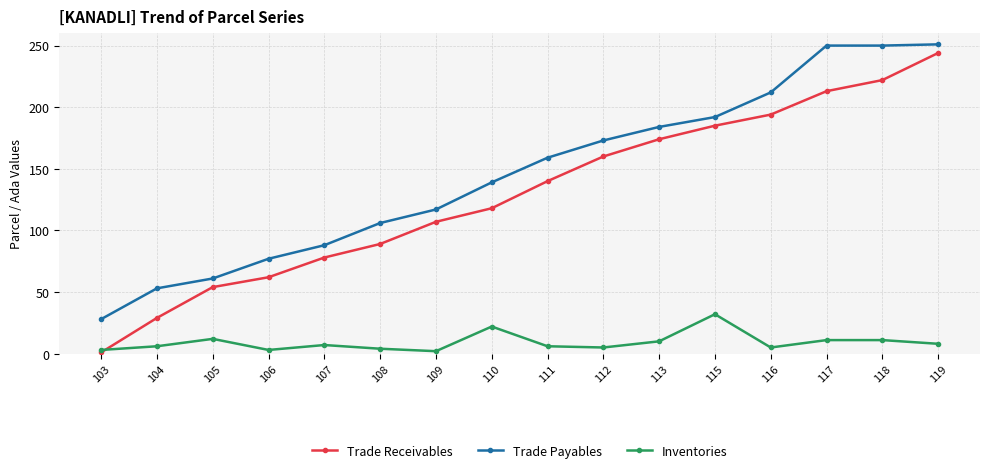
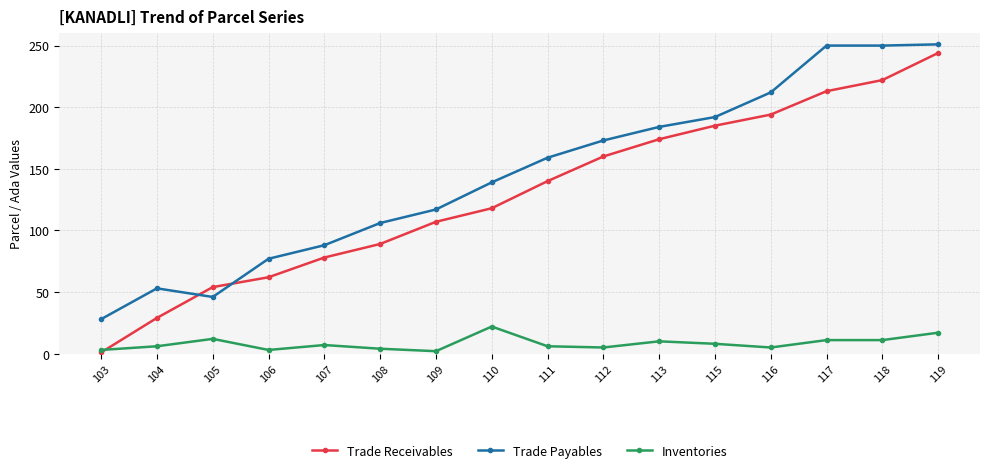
Trade Payables, 105: 61 -> 46
Inventories, 115: 32 -> 8
Inventories, 119: 8 -> 17
